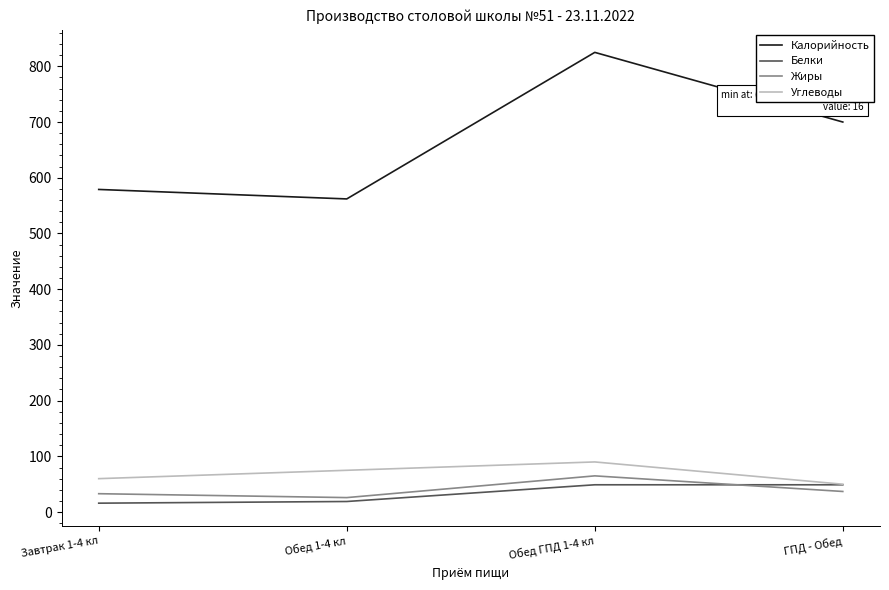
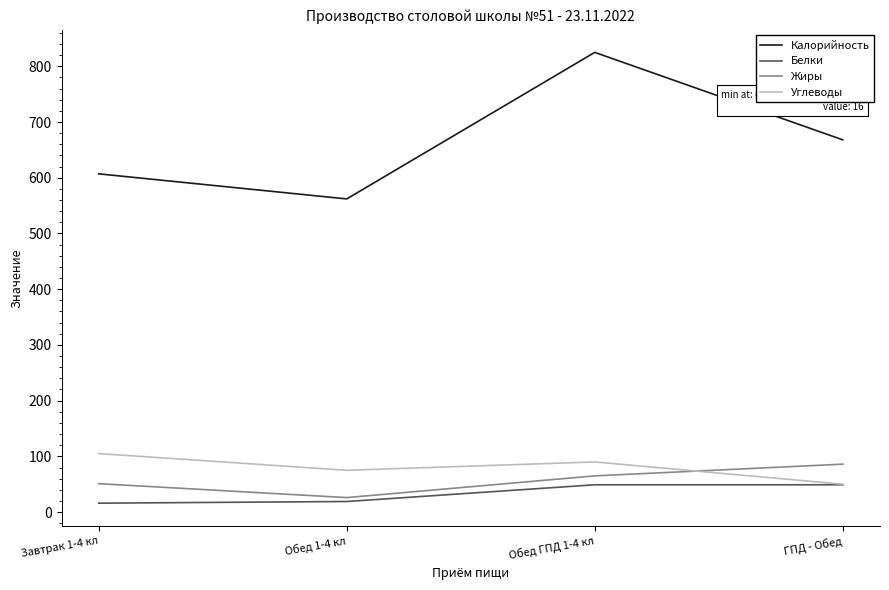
Калорийность, Завтрак 1-4 кл: 580 -> 610
Жиры, Завтрак 1-4 кл: 30 -> 50
Углеводы, Завтрак 1-4 кл: 60 -> 110
Калорийность, ГПД - Обед: 700 -> 670
Жиры, ГПД - Обед: 40 -> 90
